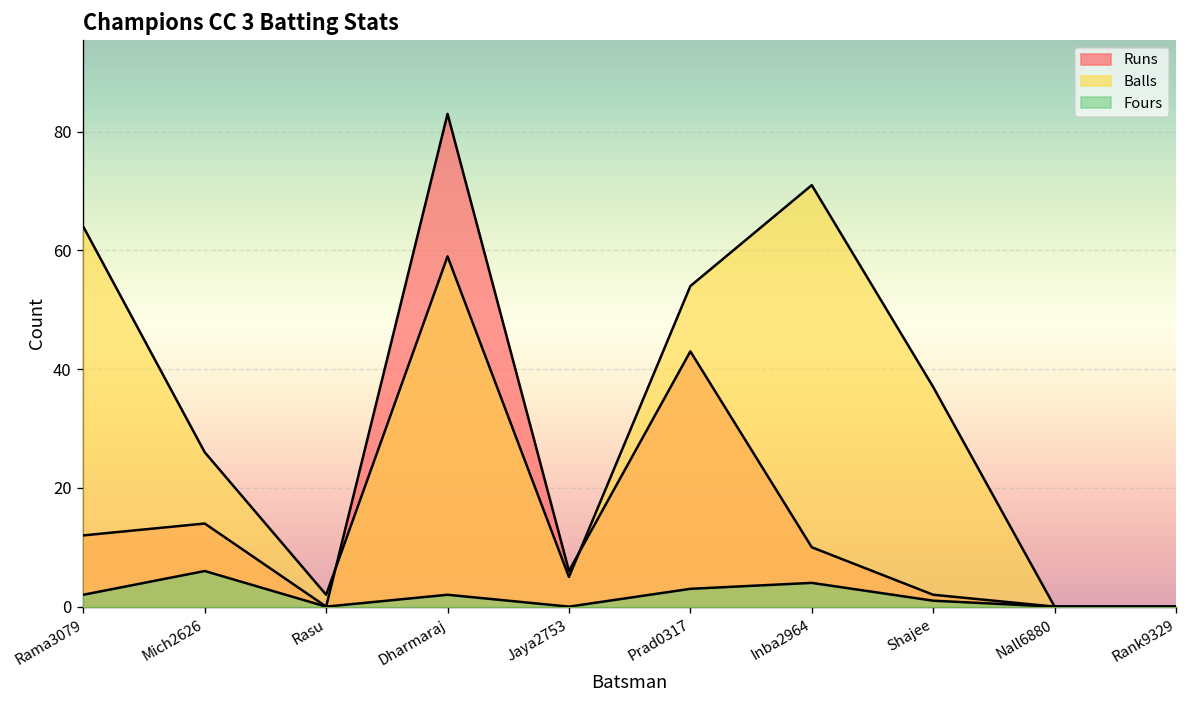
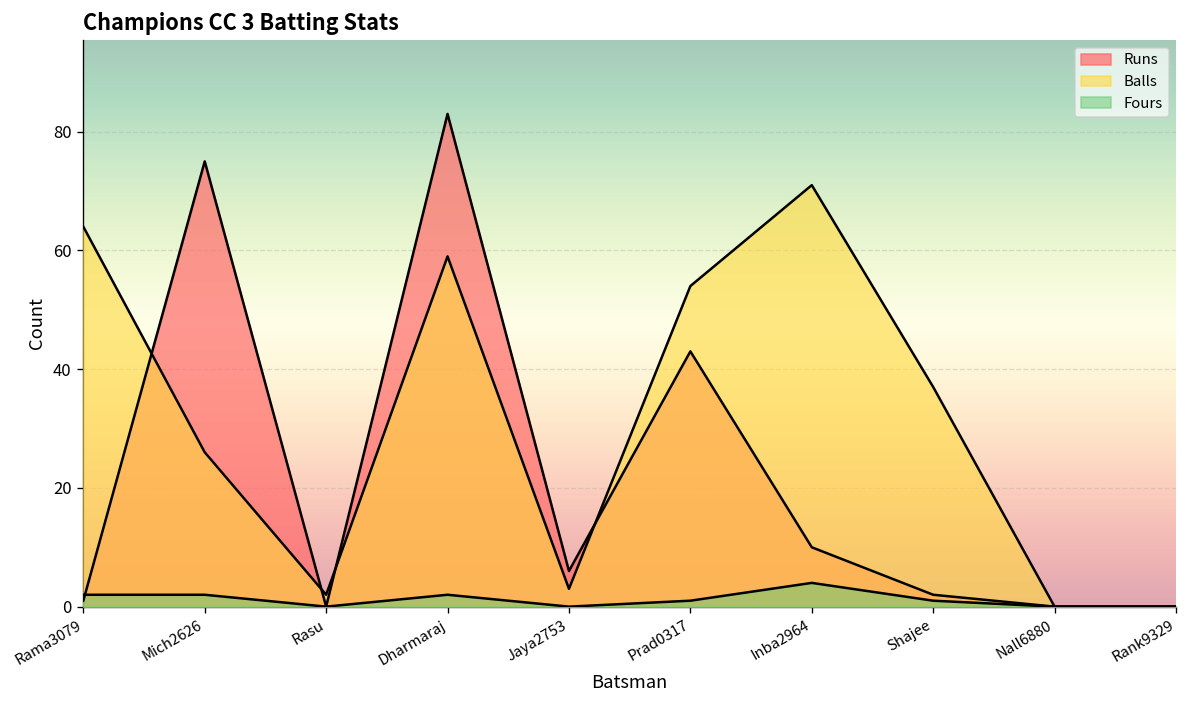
Runs, Rama3079: 12 -> 1
Runs, Mich2626: 14 -> 75
Fours, Mich2626: 6 -> 2
Balls, Jaya2753: 5 -> 3
Fours, Prad0317: 3 -> 1
